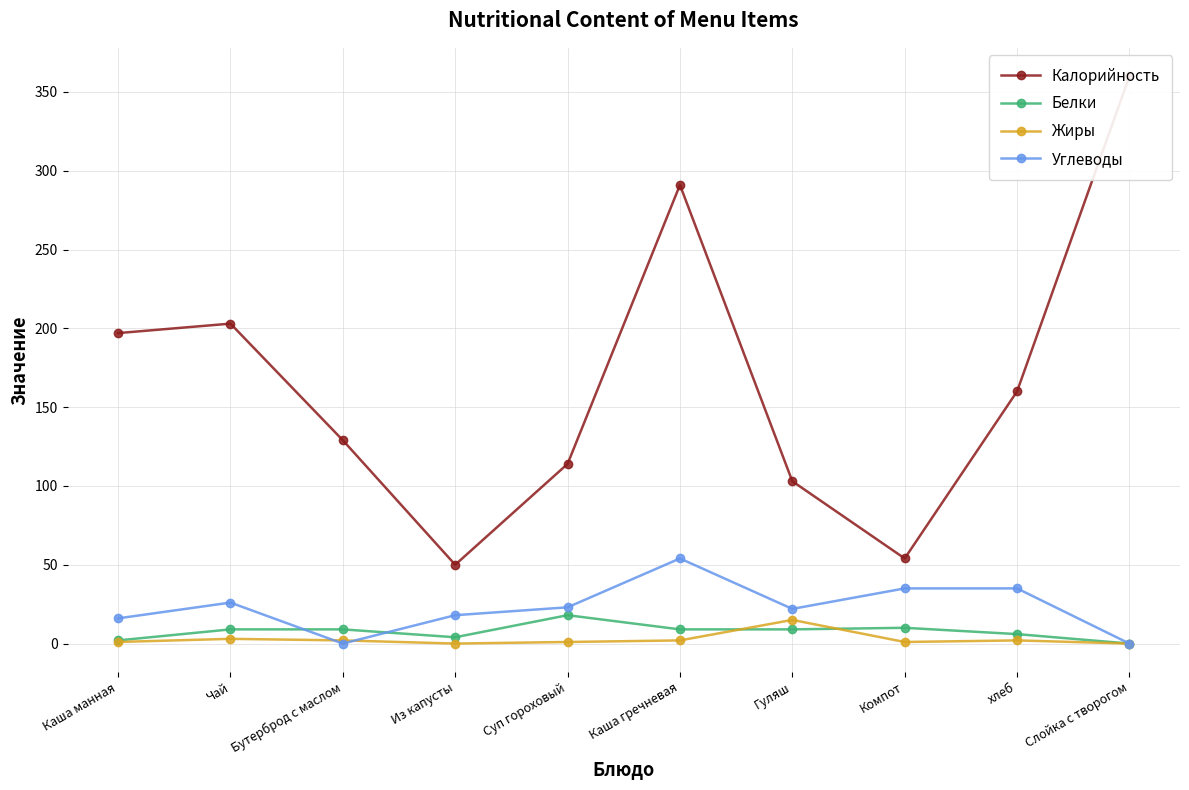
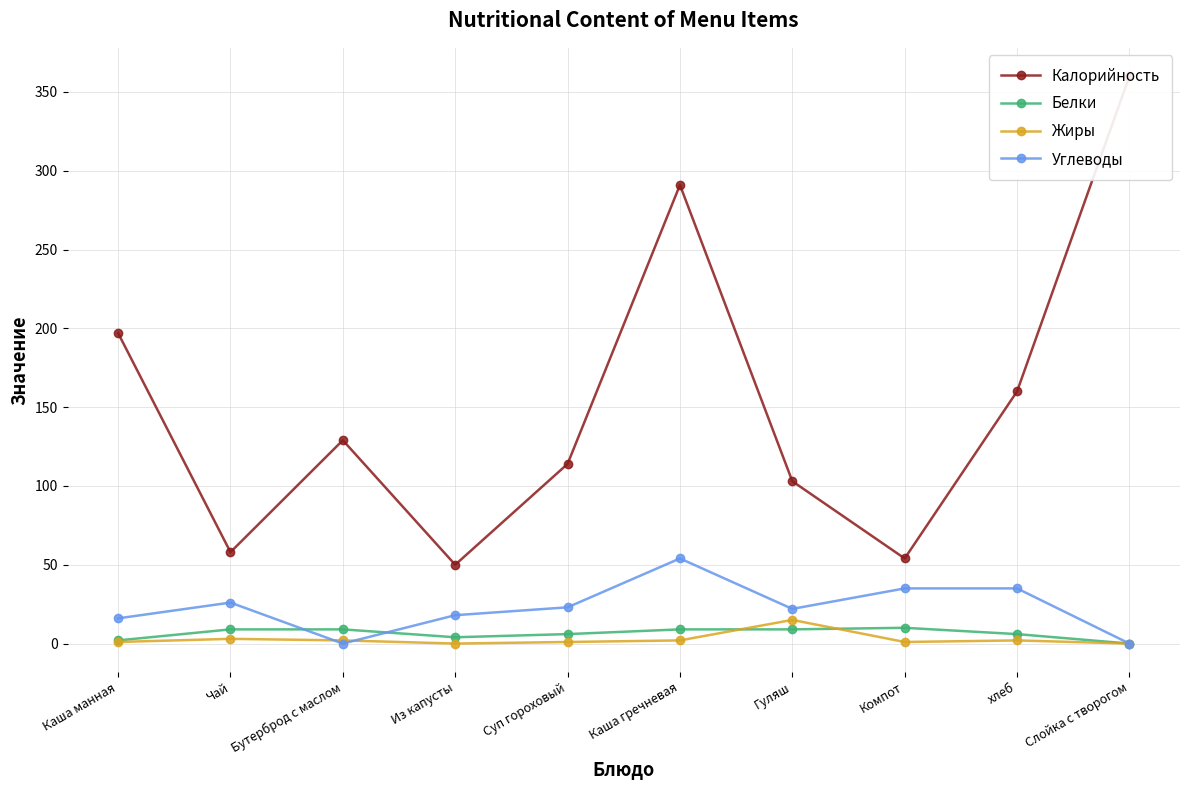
Калорийность, Чай: 203 -> 58
Белки, Суп гороховый: 18 -> 6
